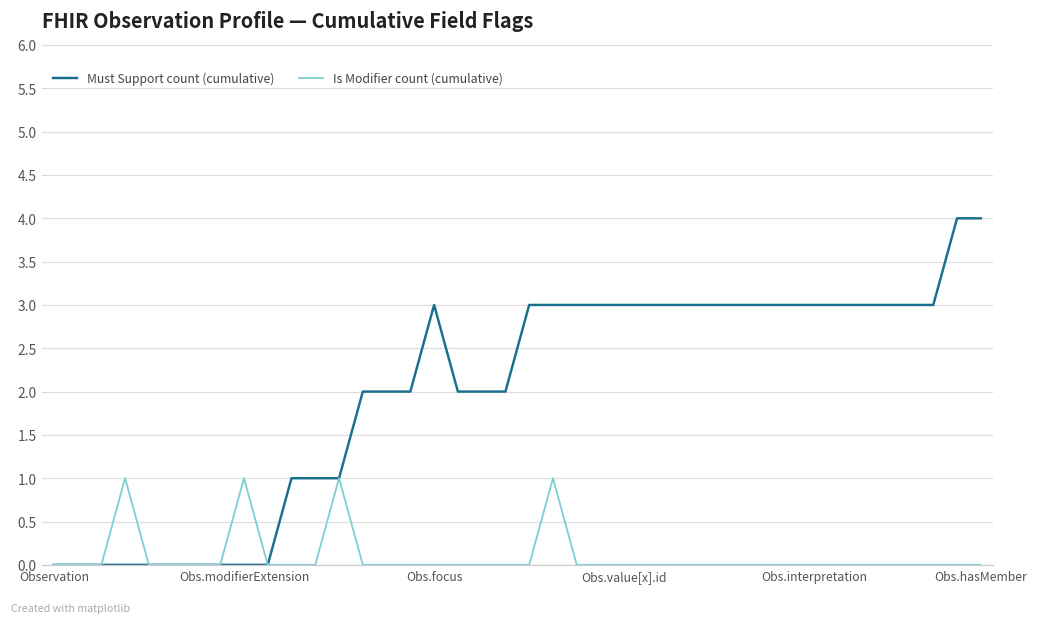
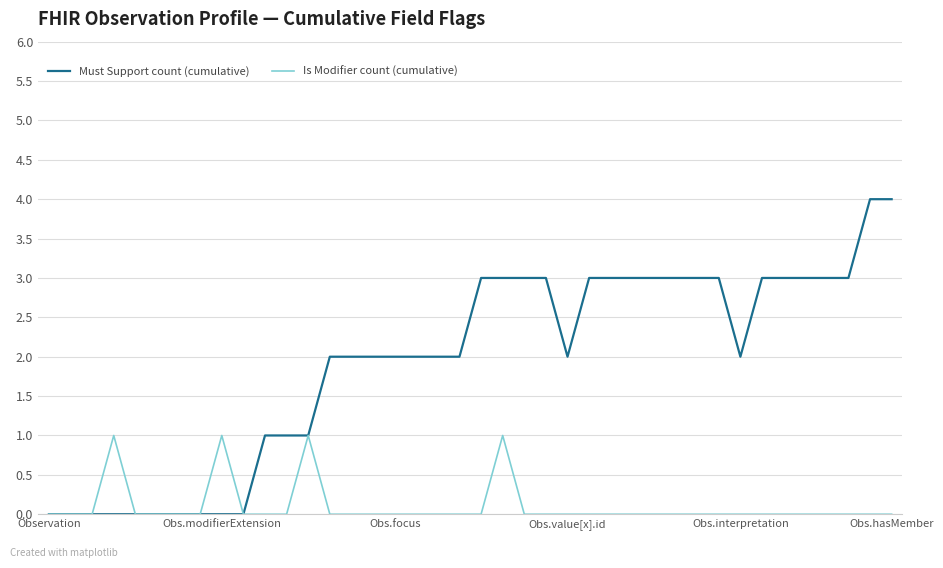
Must Support count (cumulative), Obs.focus: 3 -> 2
Must Support count (cumulative), Obs.value[x].id: 3 -> 2
Must Support count (cumulative), Obs.interpretation: 3 -> 2
